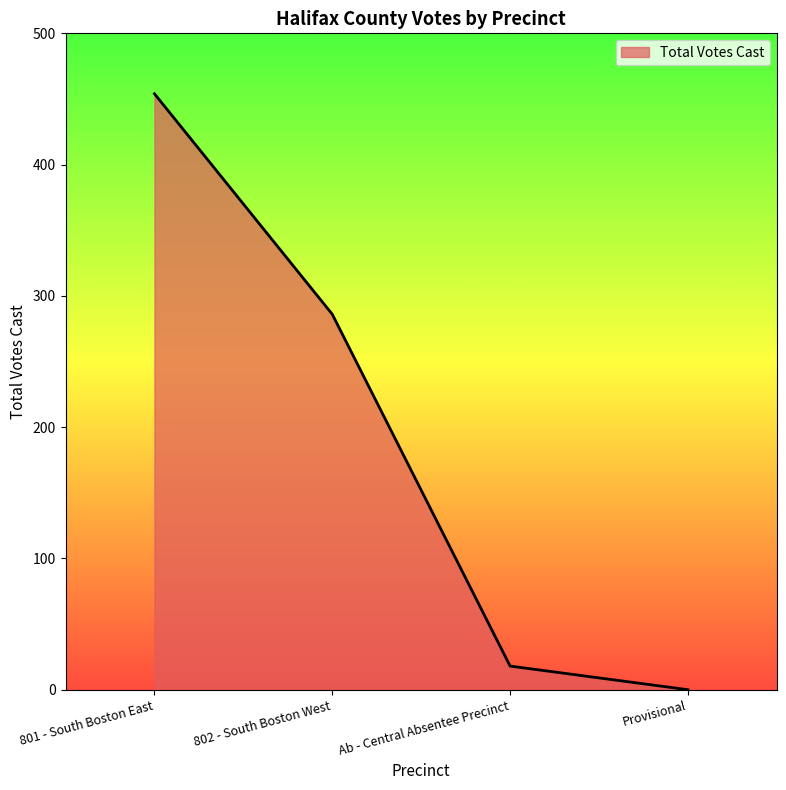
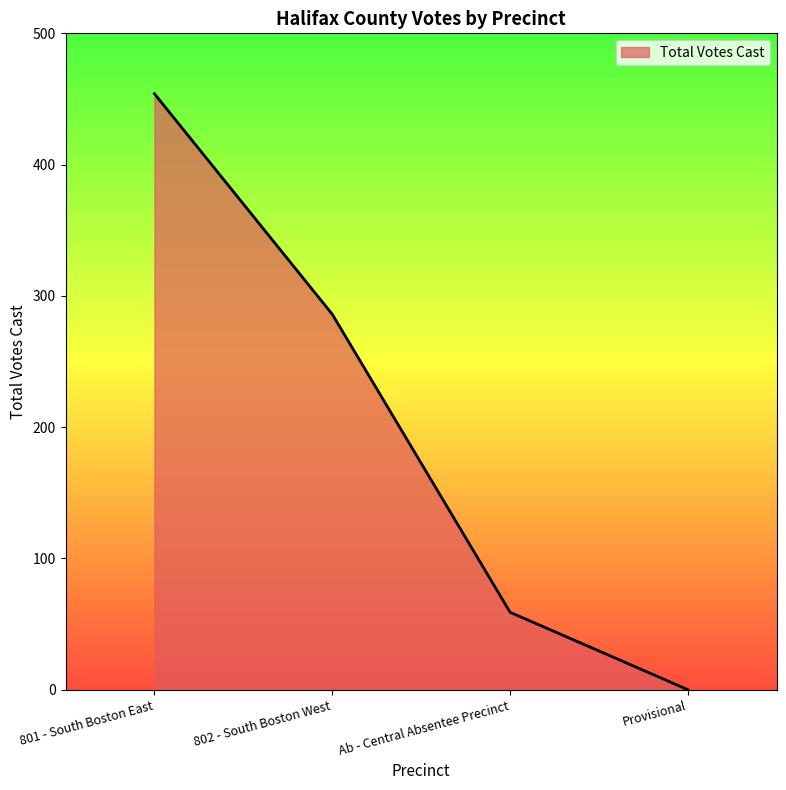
Ab - Central Absentee Precinct: 18 -> 59
